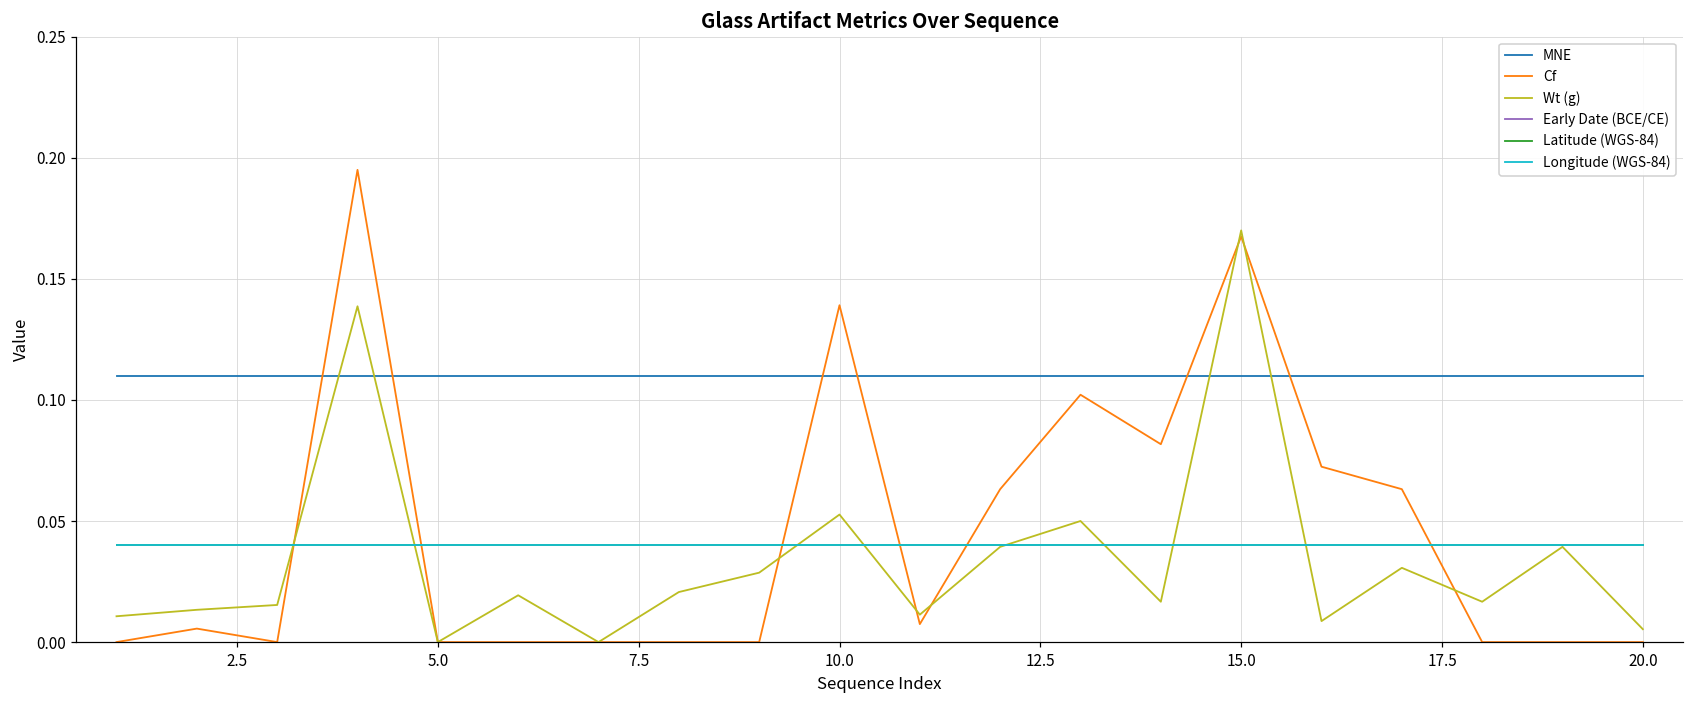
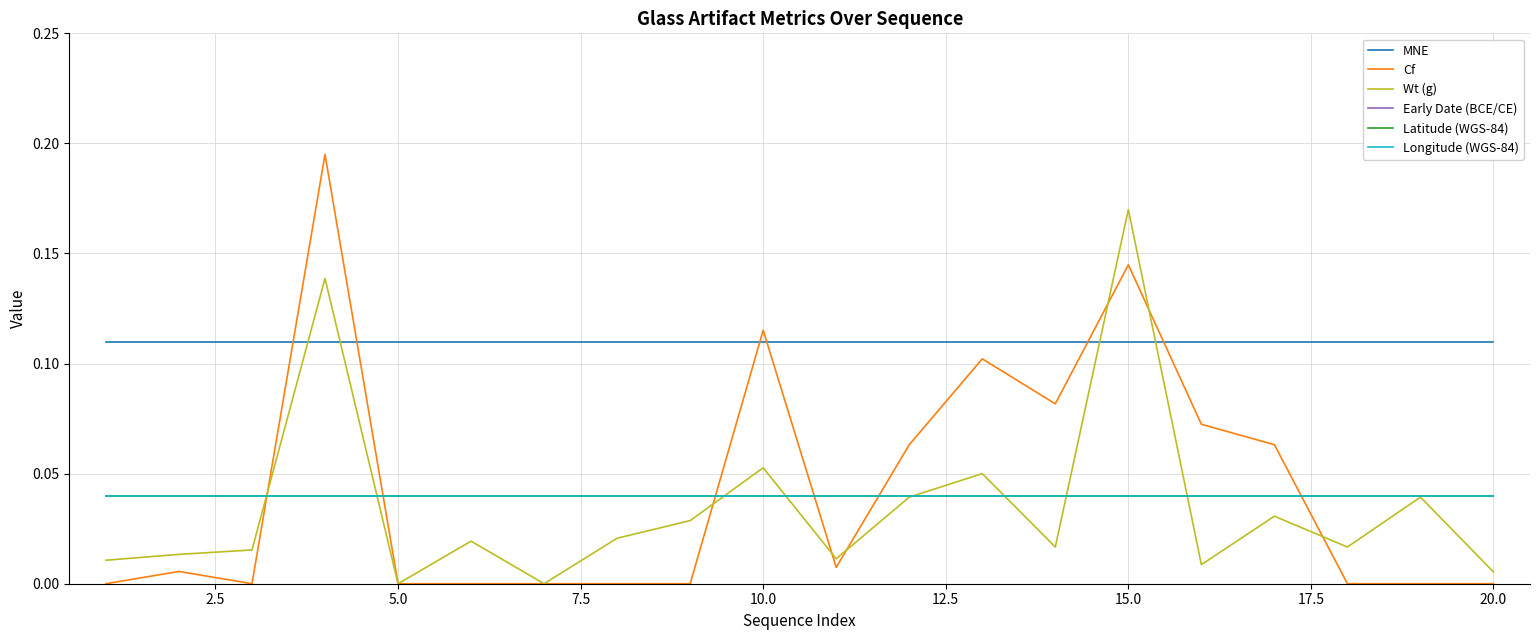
Cf, 10.0: 0.139 -> 0.115
Cf, 15.0: 0.168 -> 0.145
